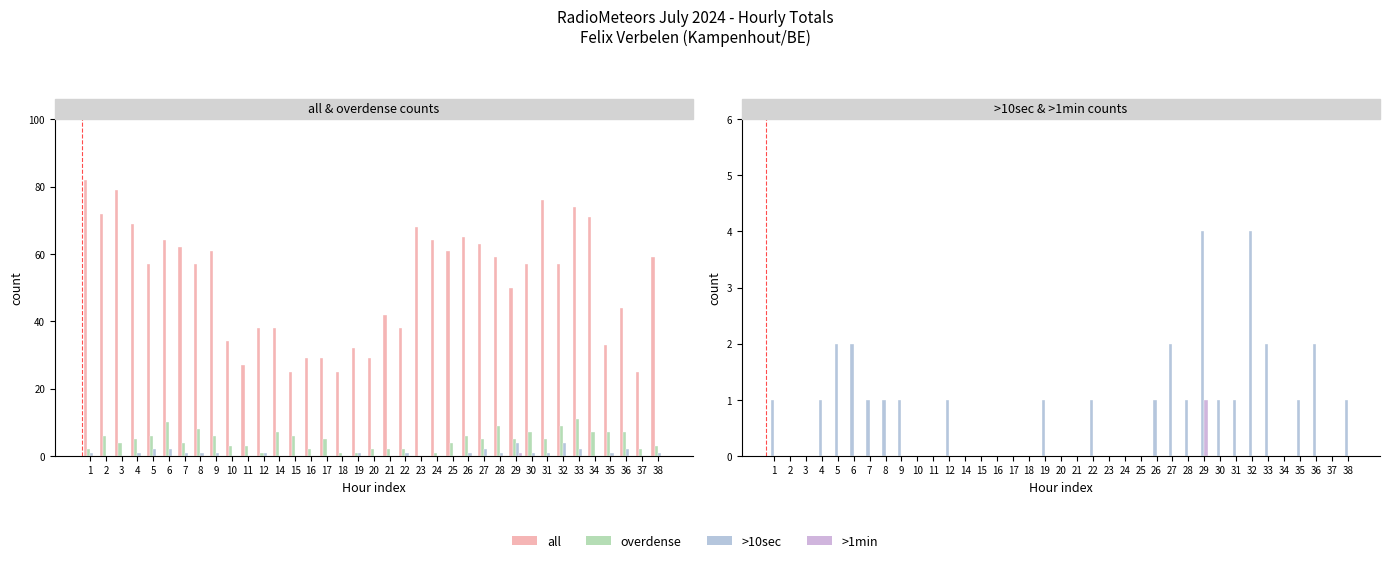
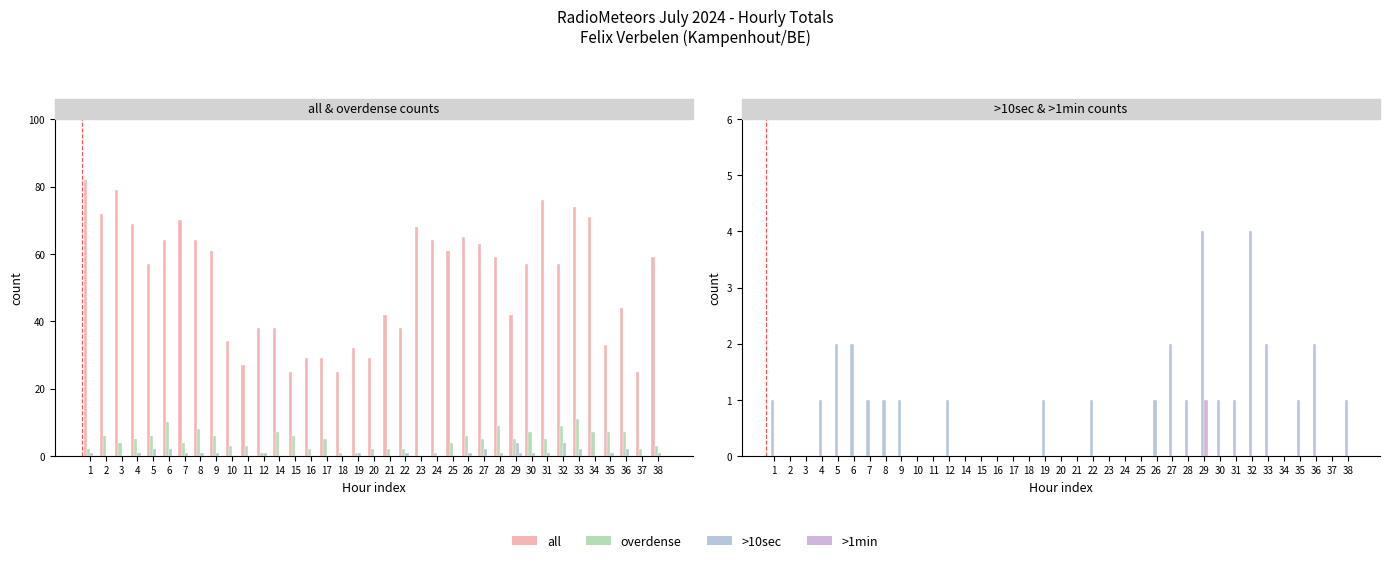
all & overdense, all, 7: 62 -> 70
all & overdense, all, 8: 57 -> 64
all & overdense, all, 29: 50 -> 42
